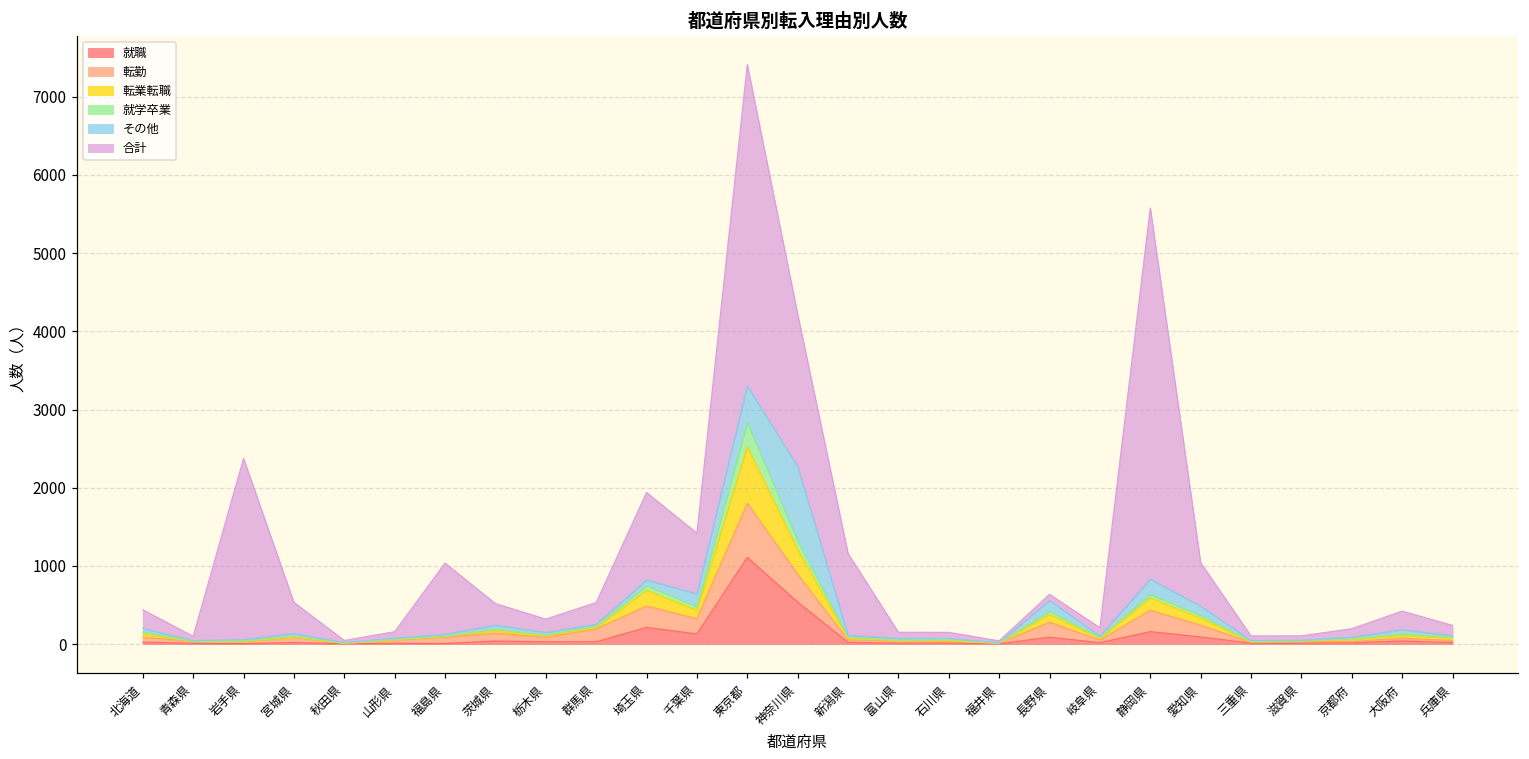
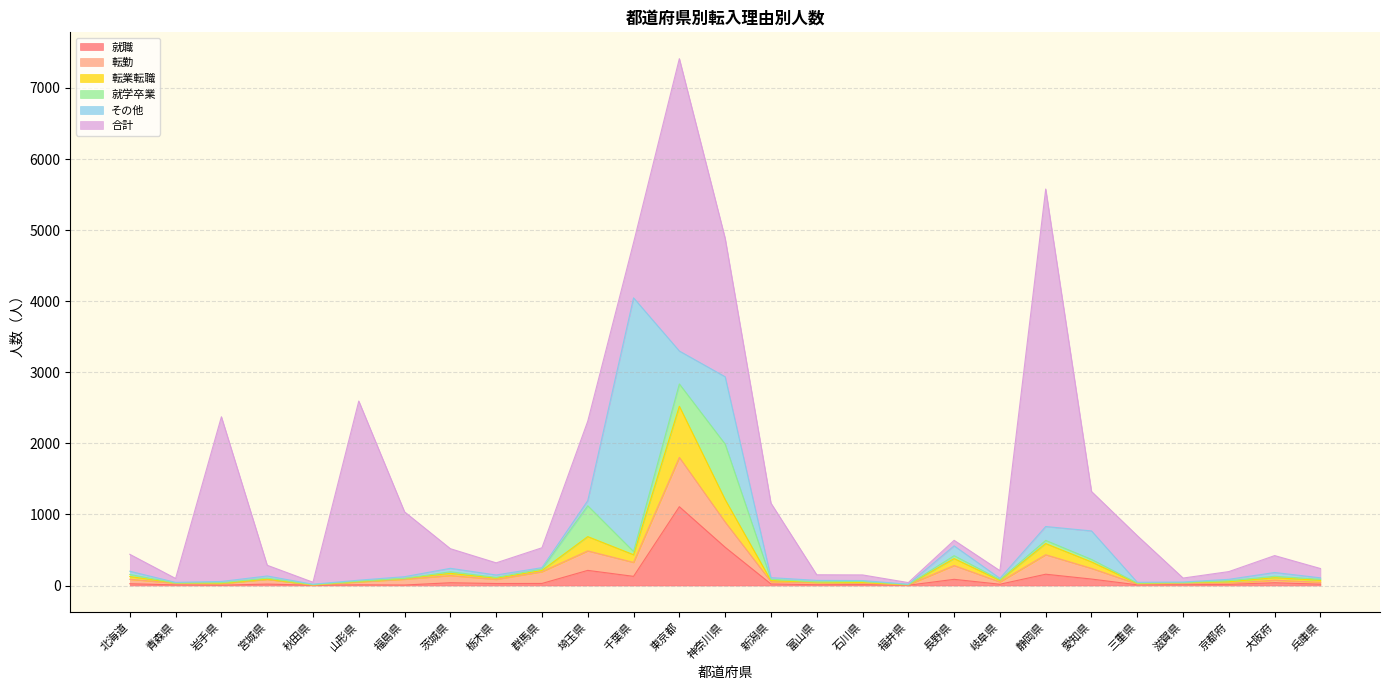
合計, 宮城県: 400 -> 200
合計, 山形県: 100 -> 2500
就学卒業, 埼玉県: 100 -> 400
その他, 千葉県: 200 -> 3600
就学卒業, 神奈川県: 100 -> 800
その他, 愛知県: 100 -> 400
合計, 三重県: 100 -> 700
